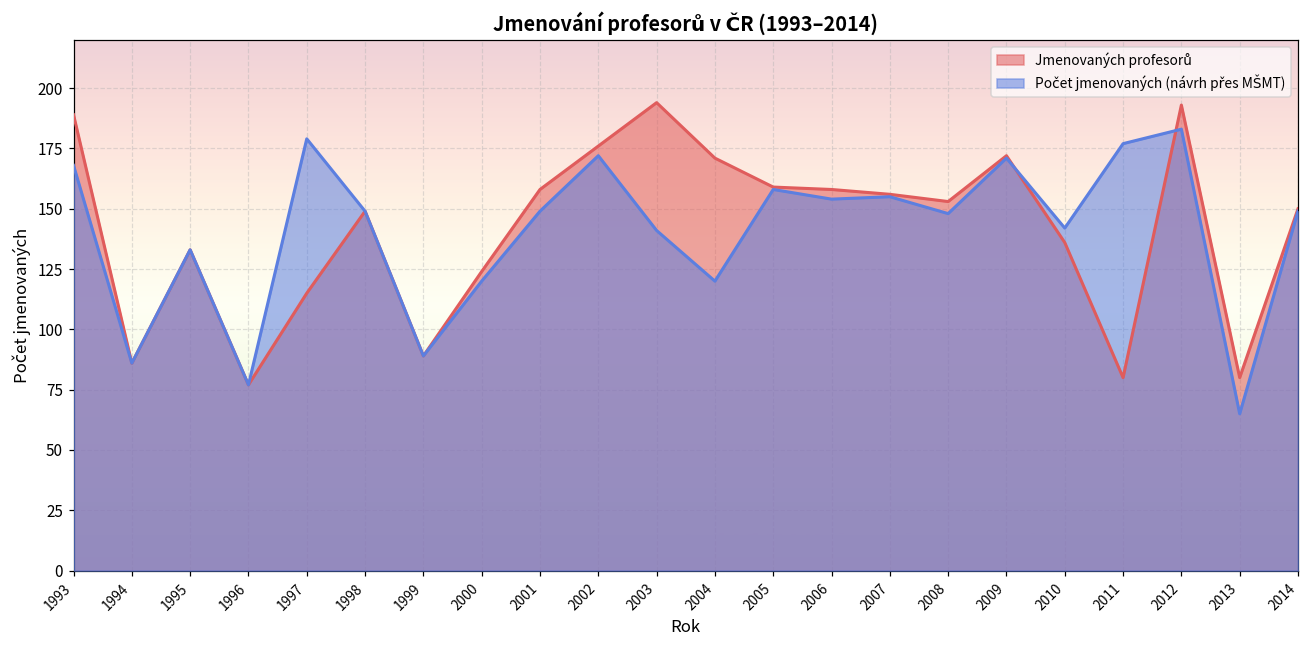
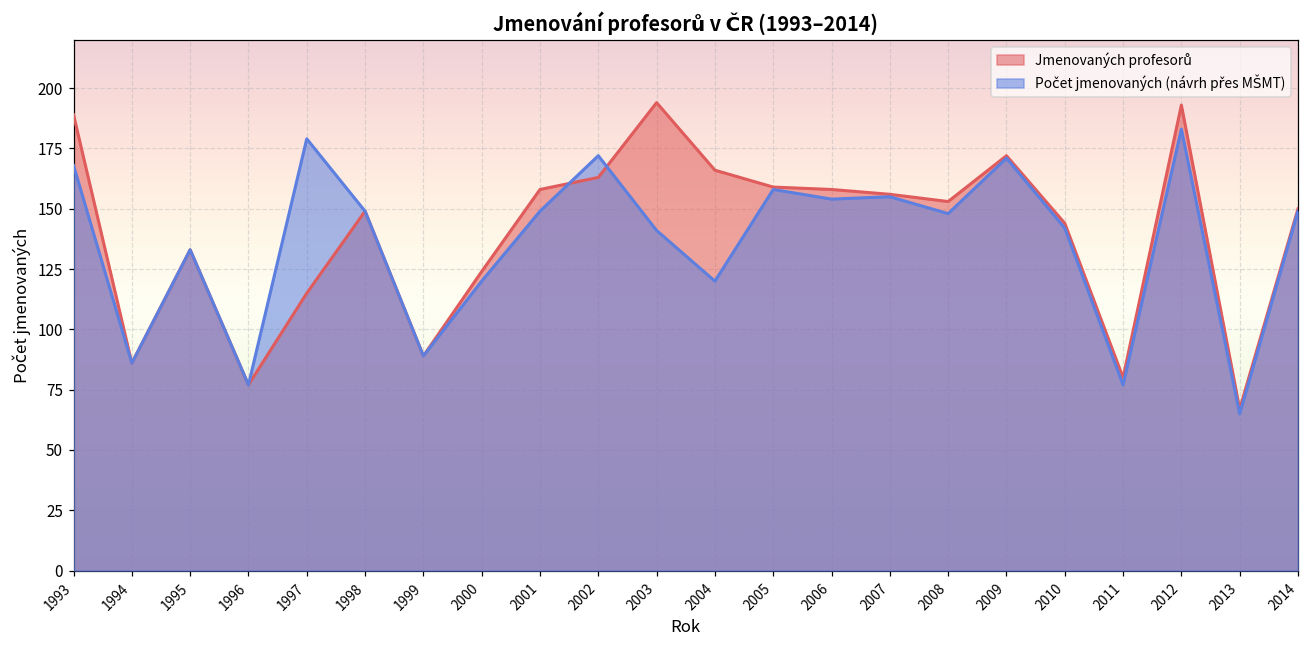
Jmenovaných profesorů, 2002: 176 -> 163
Jmenovaných profesorů, 2004: 171 -> 166
Jmenovaných profesorů, 2010: 136 -> 144
Počet jmenovaných (návrh přes MŠMT), 2011: 177 -> 77
Jmenovaných profesorů, 2013: 80 -> 67
